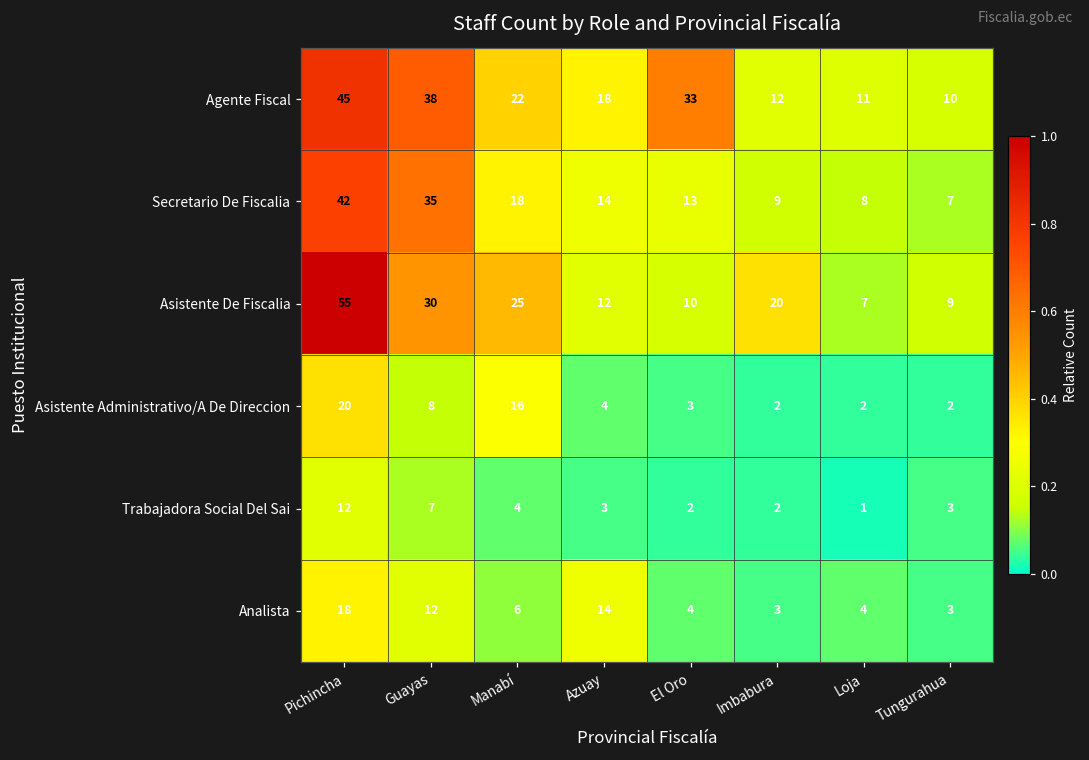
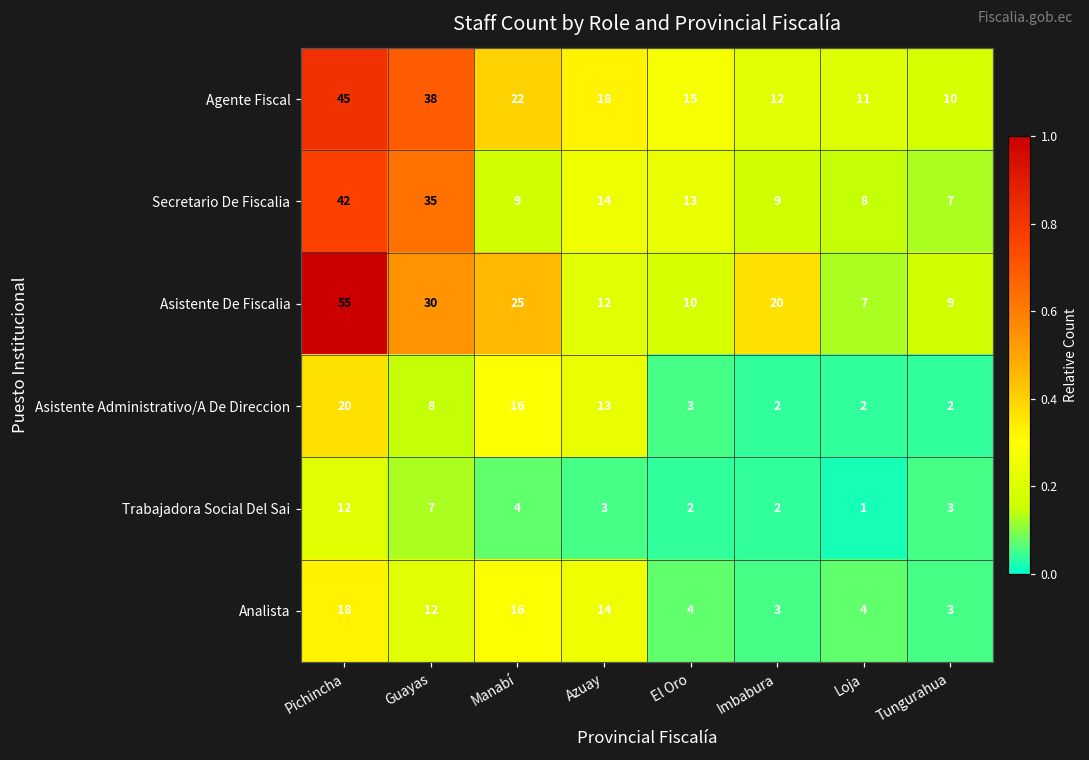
Agente Fiscal, El Oro: 33 -> 15
Secretario De Fiscalia, Manabí: 18 -> 9
Asistente Administrativo/A De Direccion, Azuay: 4 -> 13
Analista, Manabí: 6 -> 16
